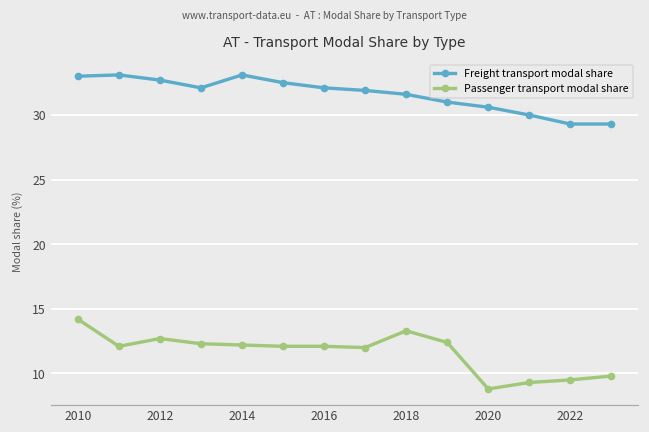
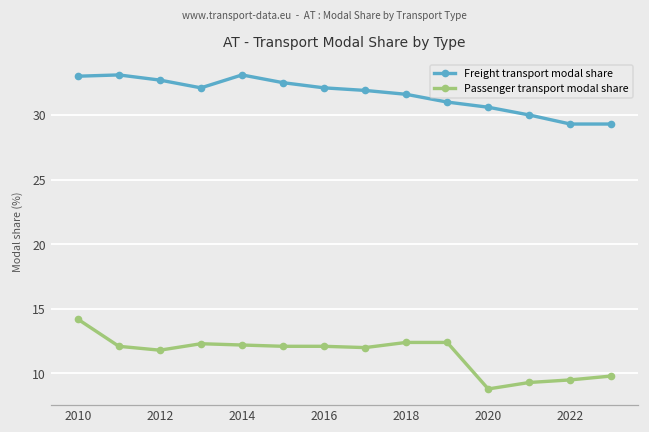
Passenger transport modal share, 2012: 12.7 -> 11.8
Passenger transport modal share, 2018: 13.3 -> 12.4
